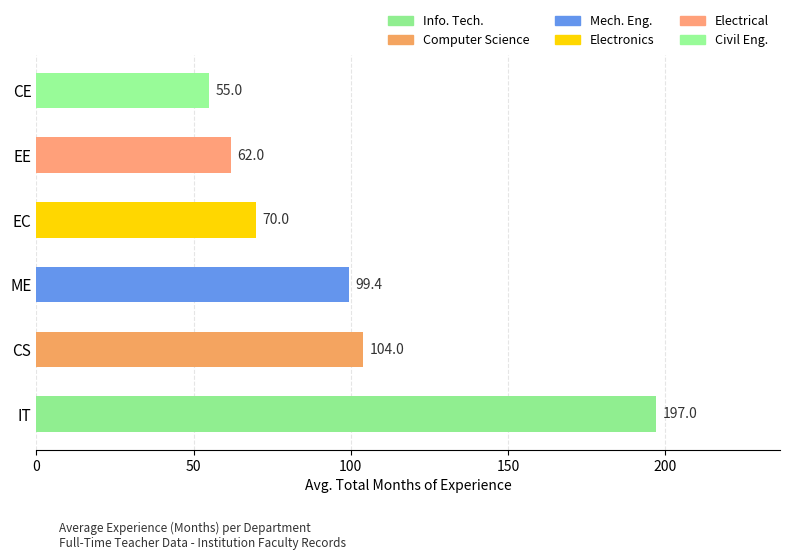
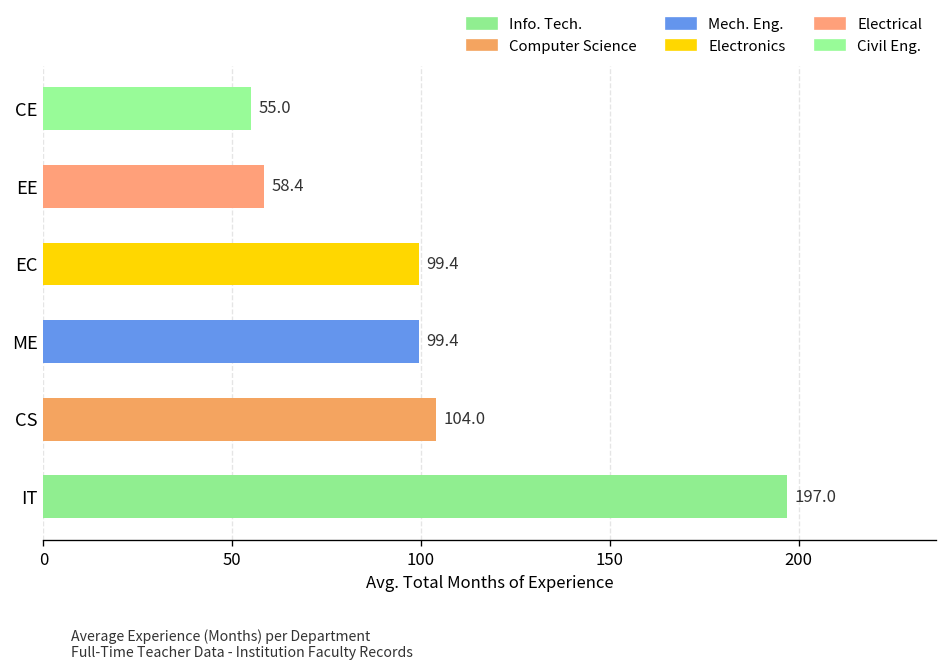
EE: 62.0 -> 58.4
EC: 70.0 -> 99.4
